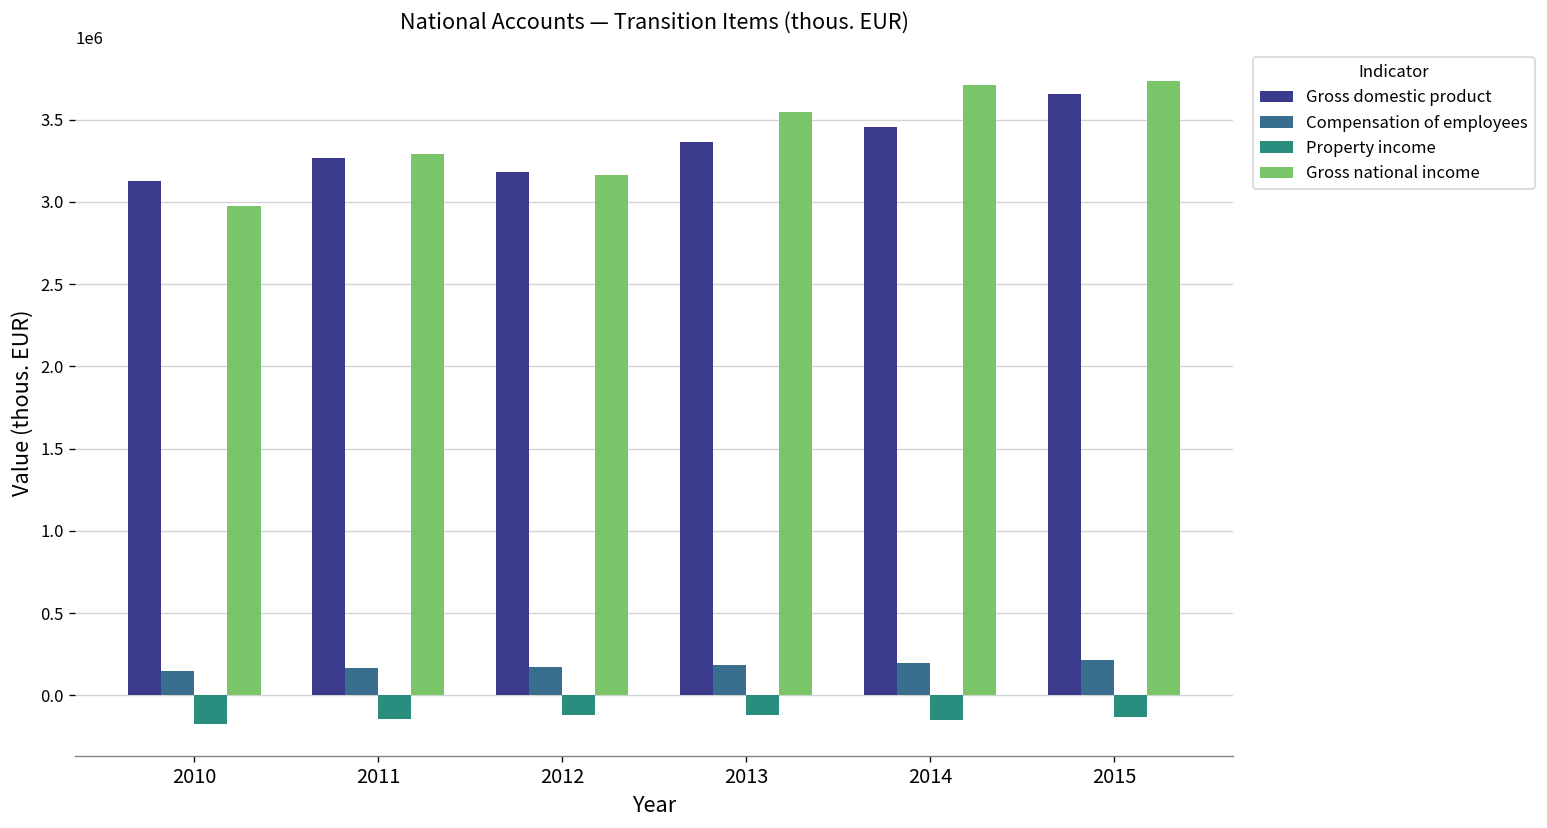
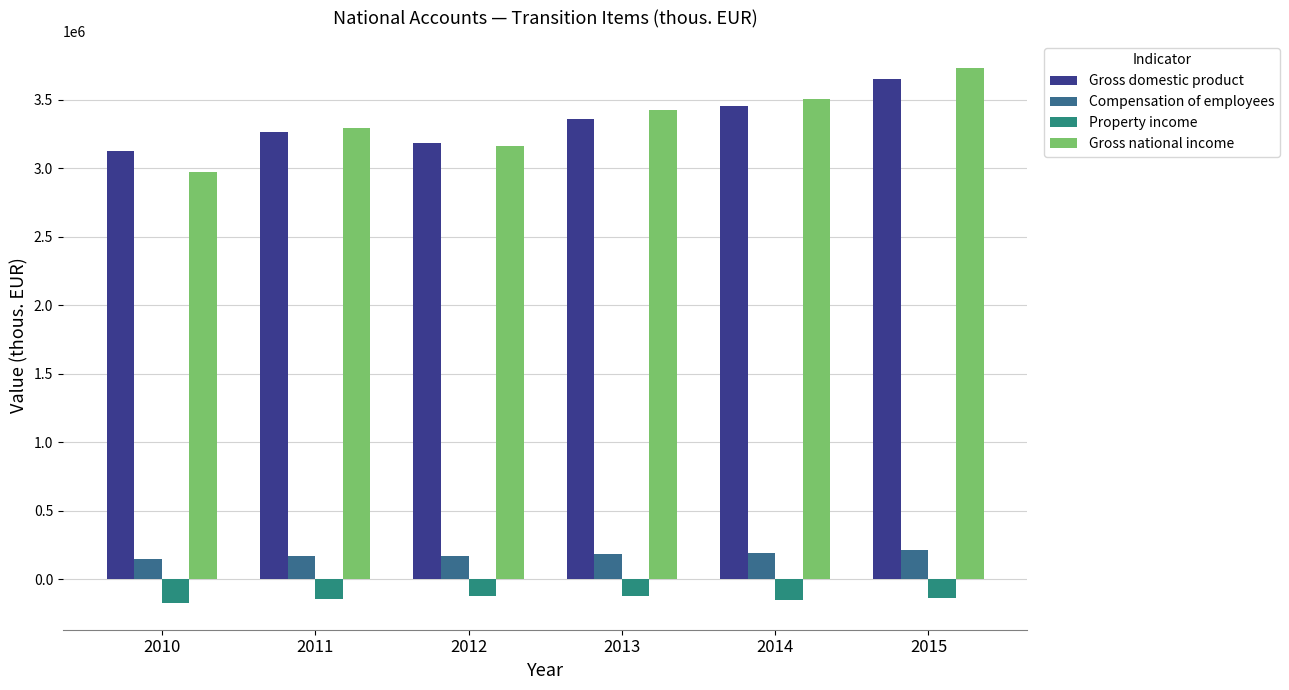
Gross national income, 2013: 3550000 -> 3430000
Gross national income, 2014: 3710000 -> 3500000
